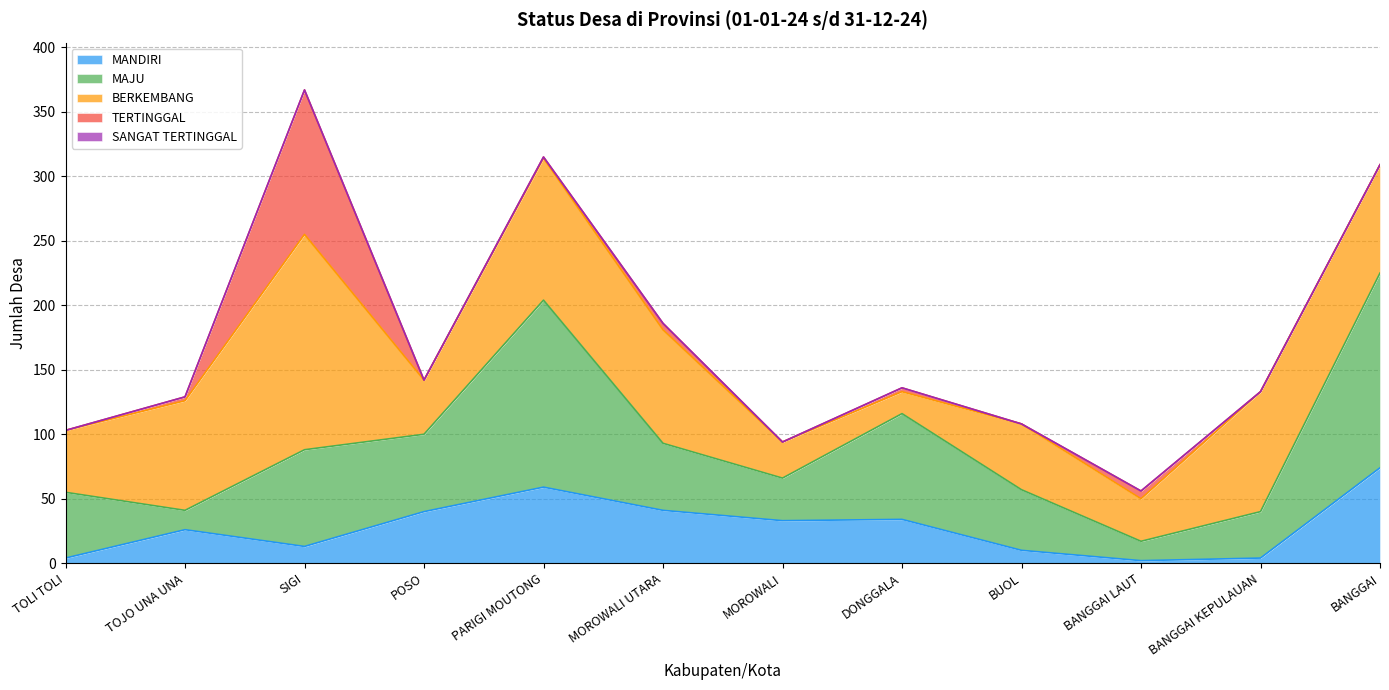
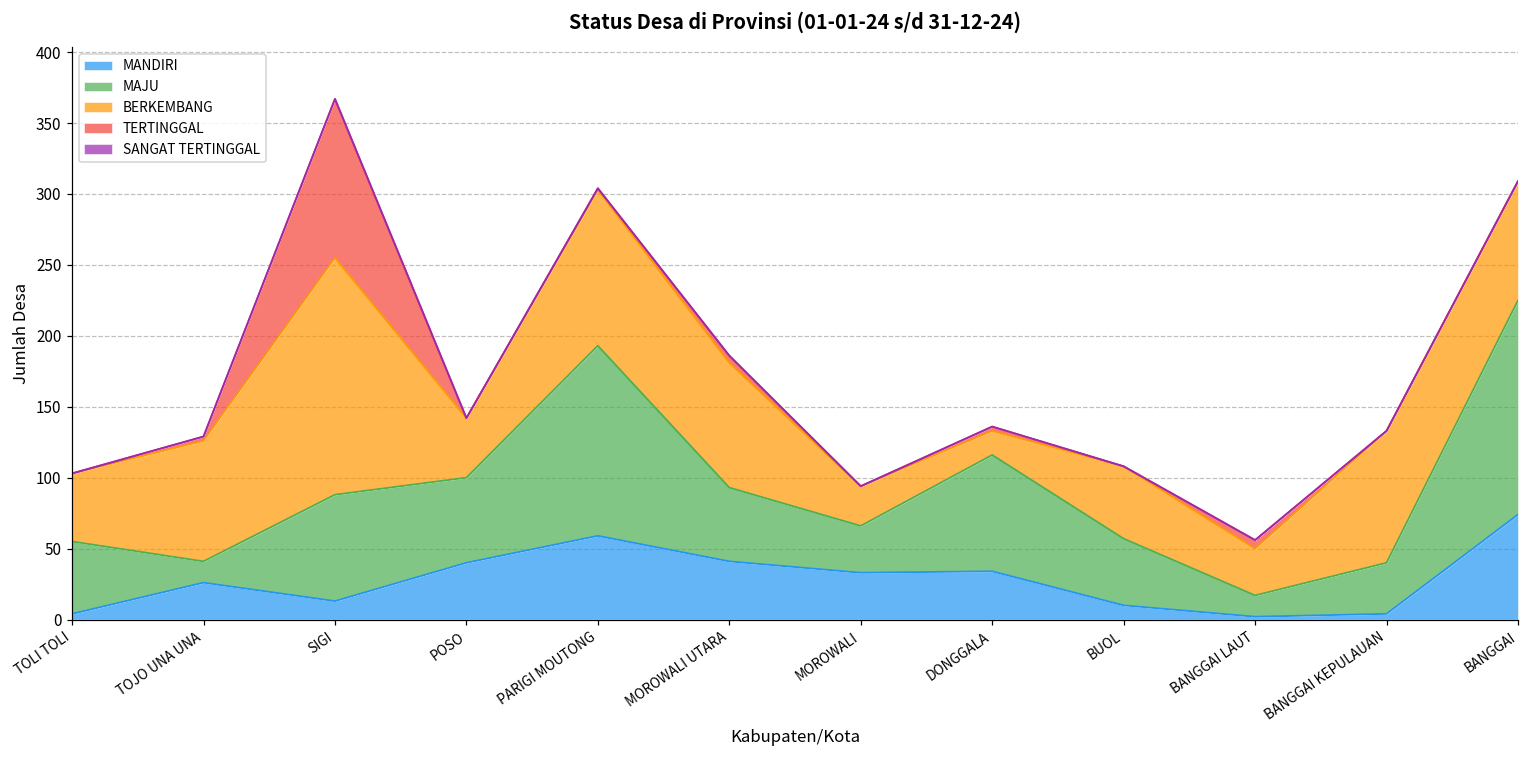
MAJU, PARIGI MOUTONG: 145 -> 134
